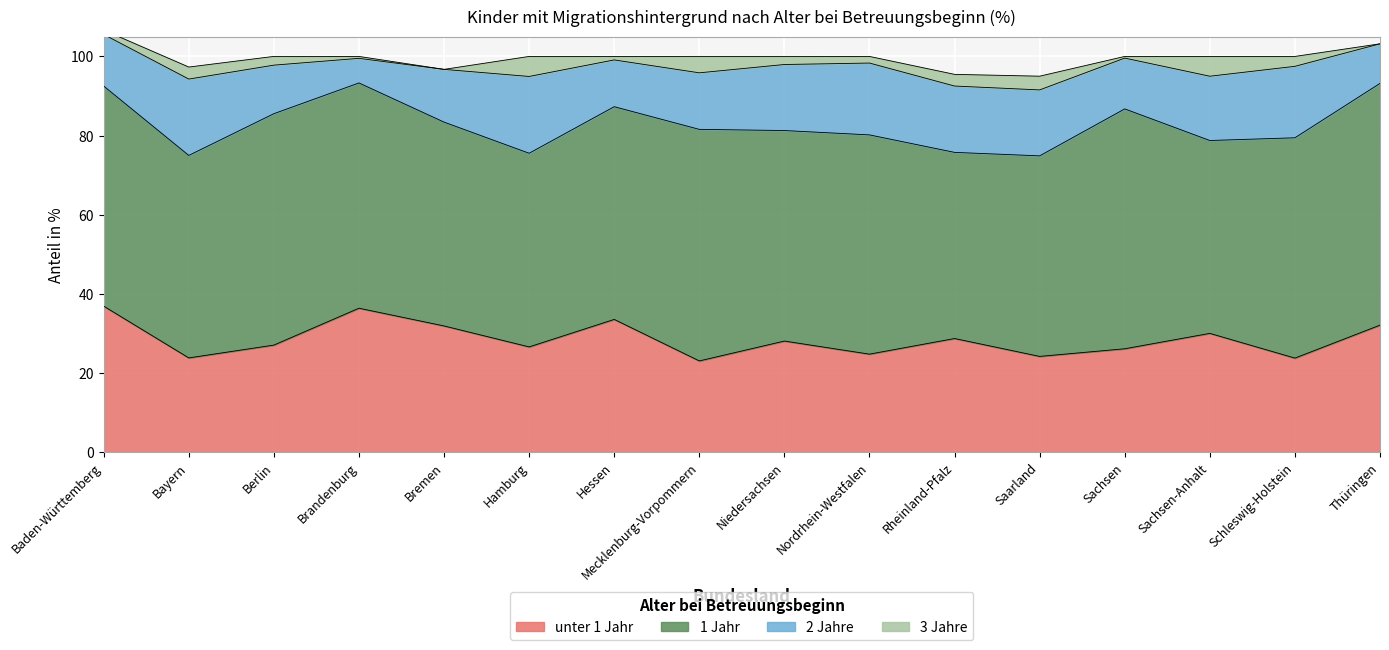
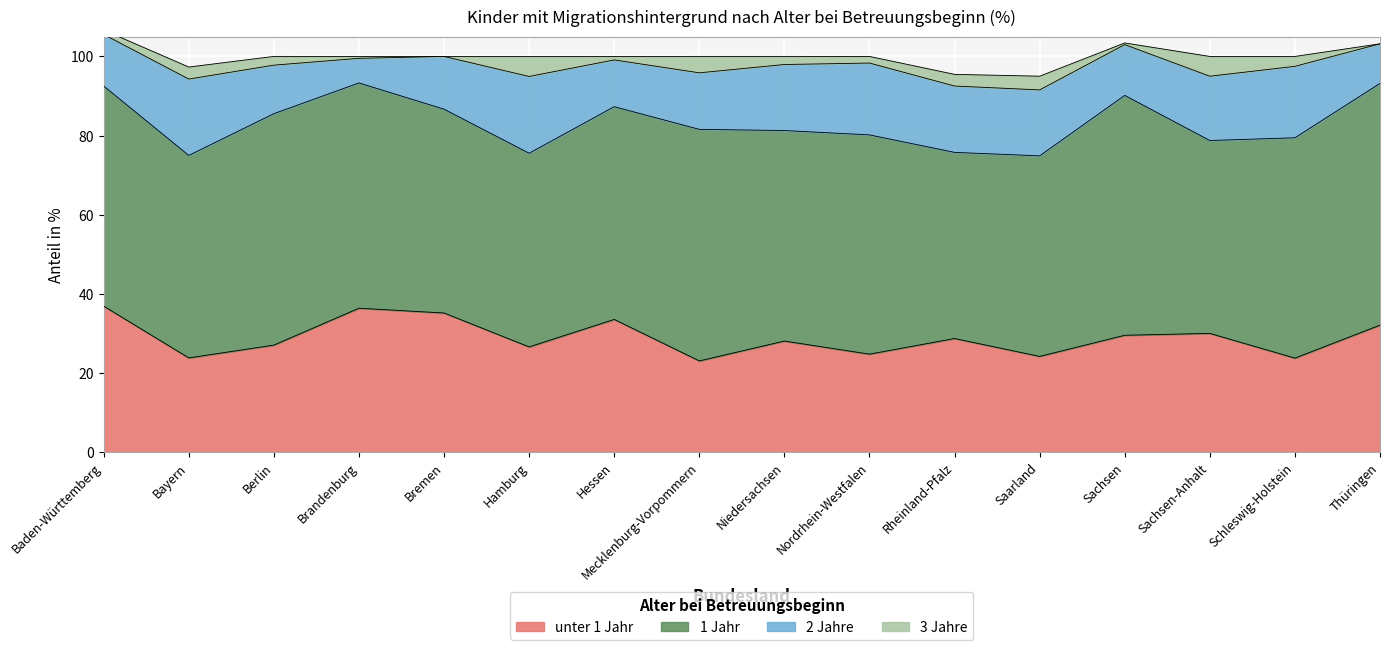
unter 1 Jahr, Bremen: 32 -> 35
unter 1 Jahr, Sachsen: 26 -> 30
